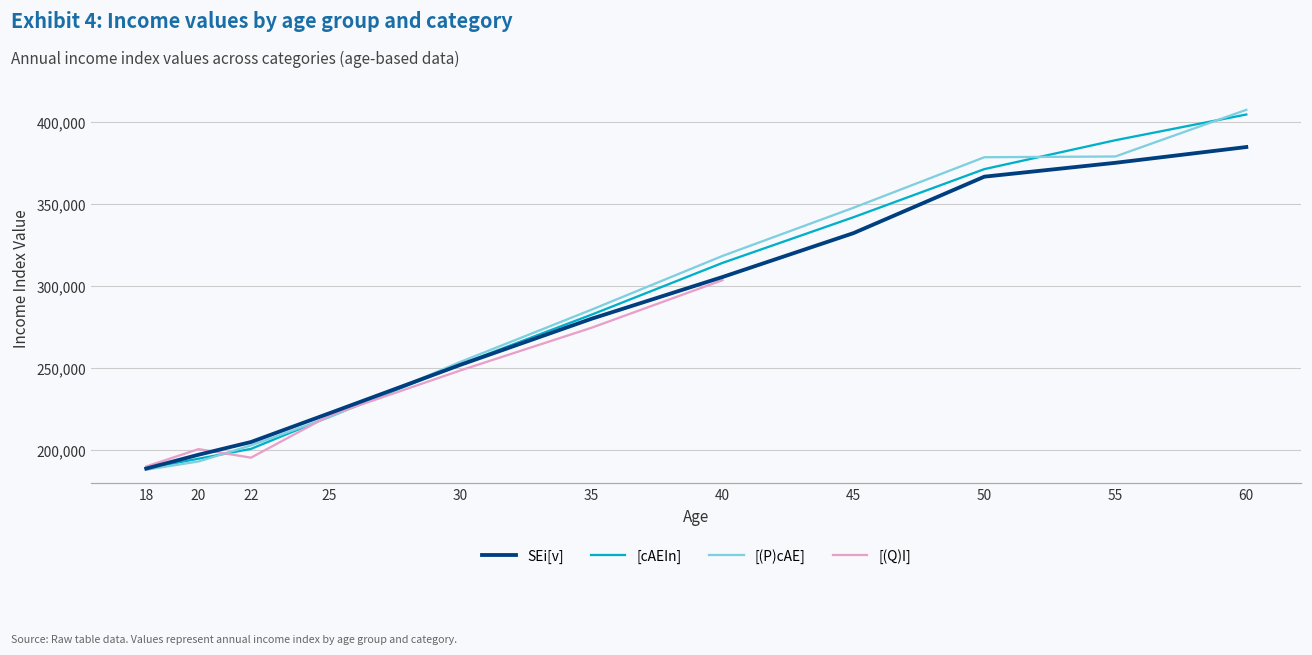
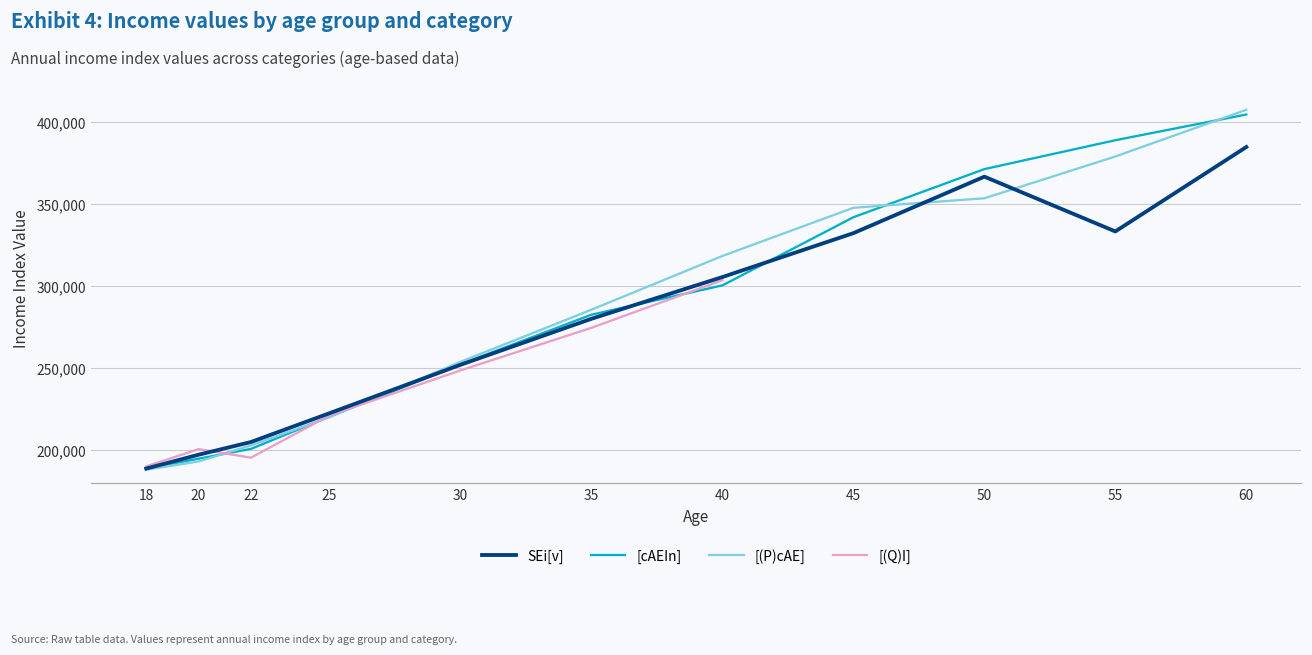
[cAEIn], 40: 314,000 -> 300,000
[(P)cAE], 50: 379,000 -> 354,000
SEi[v], 55: 375,000 -> 333,000
